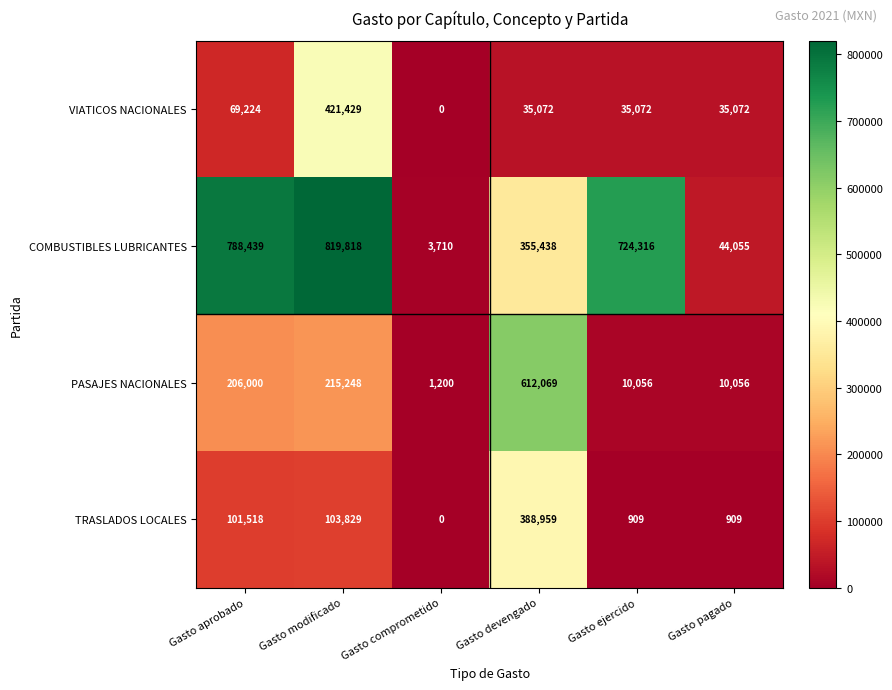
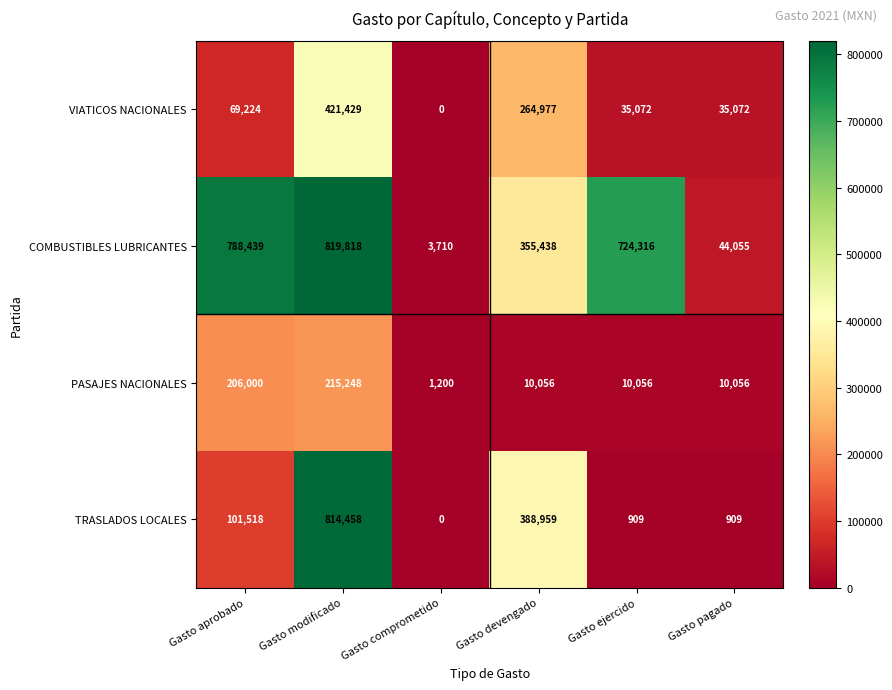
VIATICOS NACIONALES, Gasto devengado: 35,072 -> 264,977
PASAJES NACIONALES, Gasto devengado: 612,069 -> 10,056
TRASLADOS LOCALES, Gasto modificado: 103,829 -> 814,458
